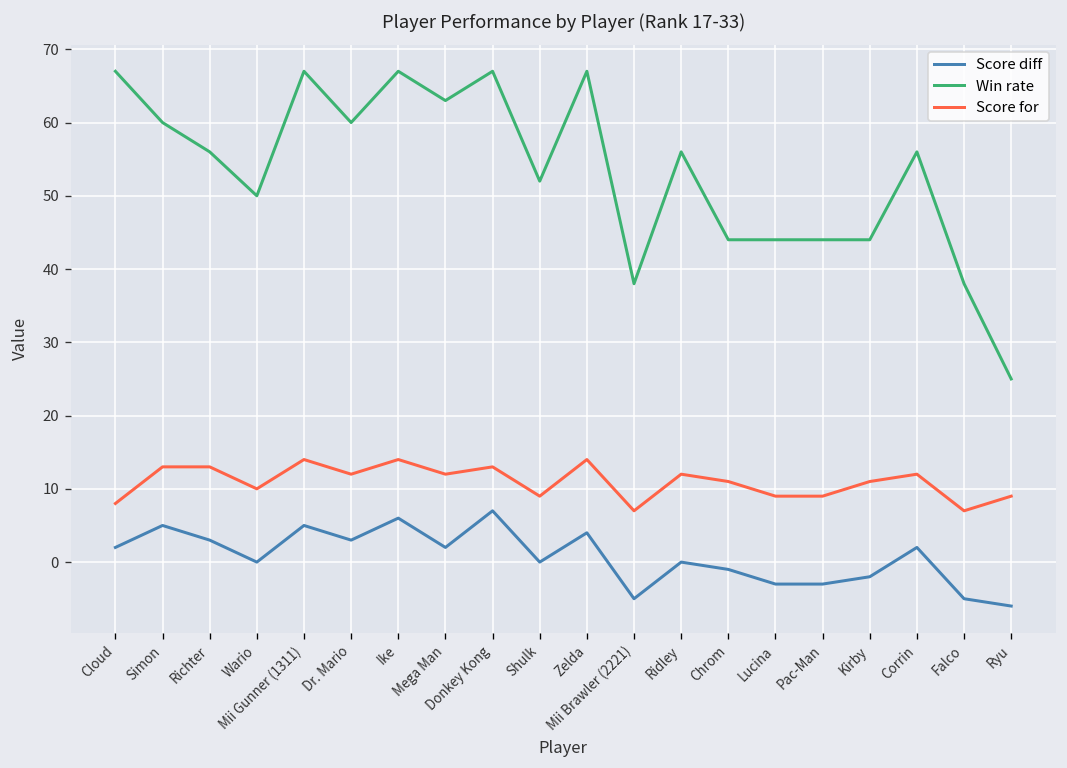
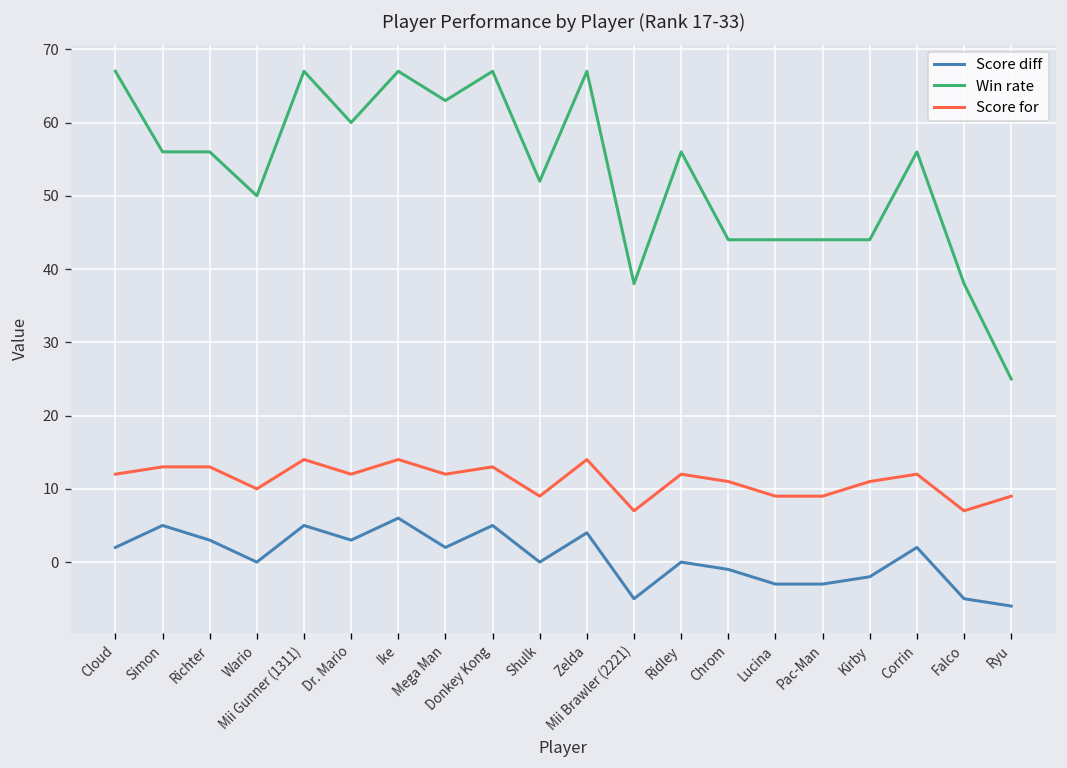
Score for, Cloud: 8 -> 12
Win rate, Simon: 60 -> 56
Score diff, Donkey Kong: 7 -> 5
